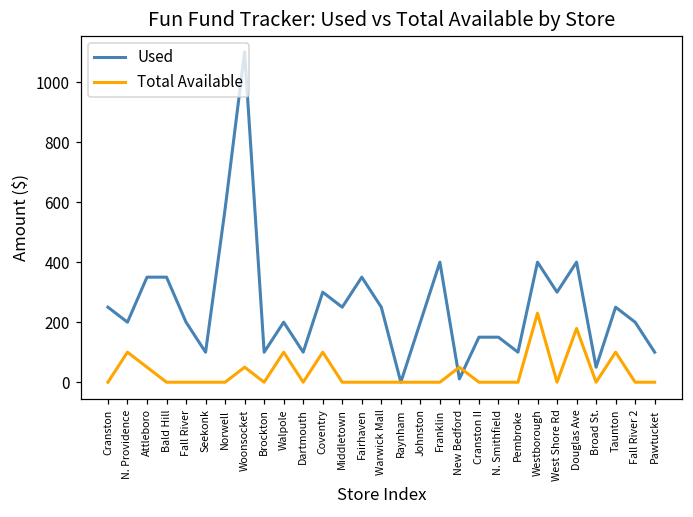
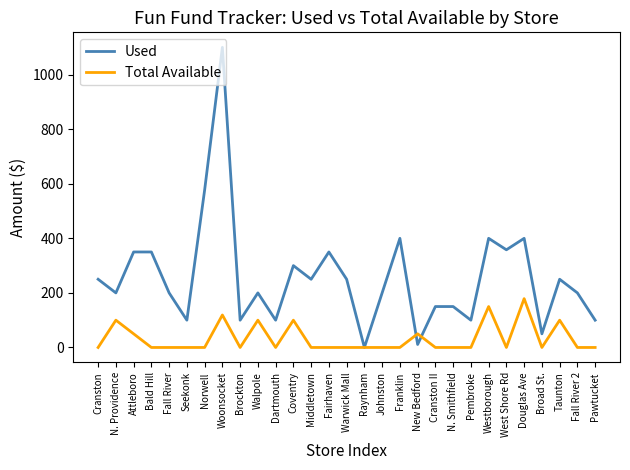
Total Available, Woonsocket: 50 -> 120
Total Available, Westborough: 230 -> 150
Used, West Shore Rd: 300 -> 360
